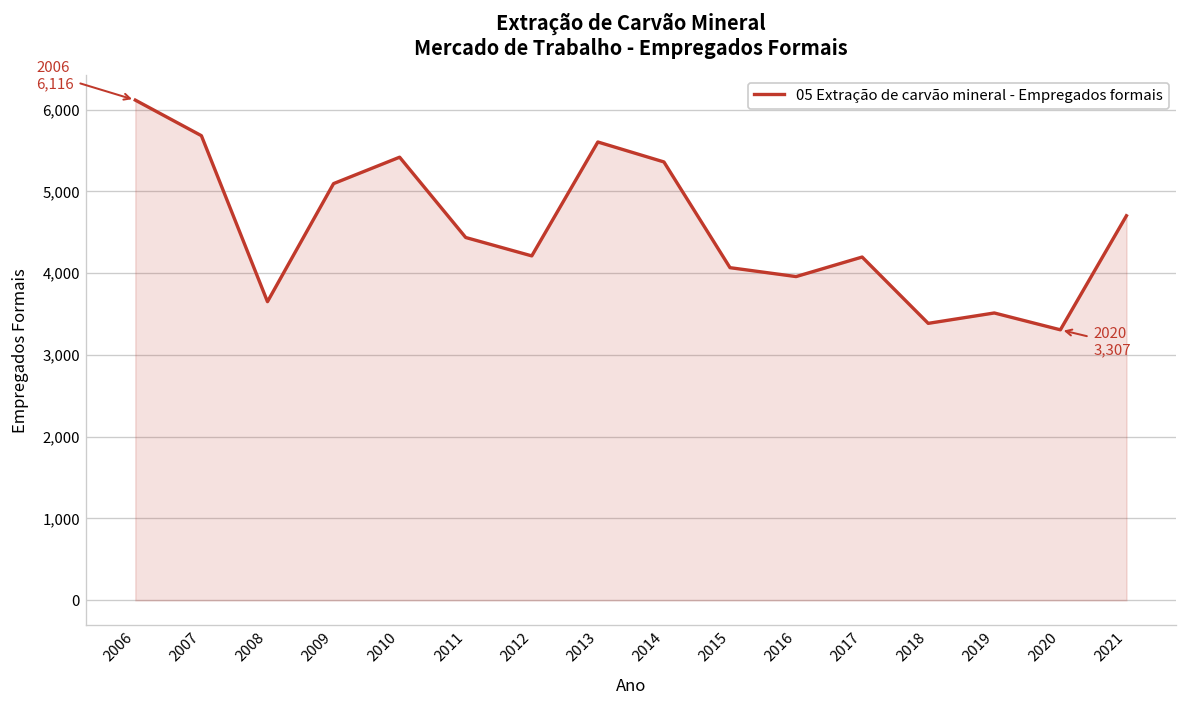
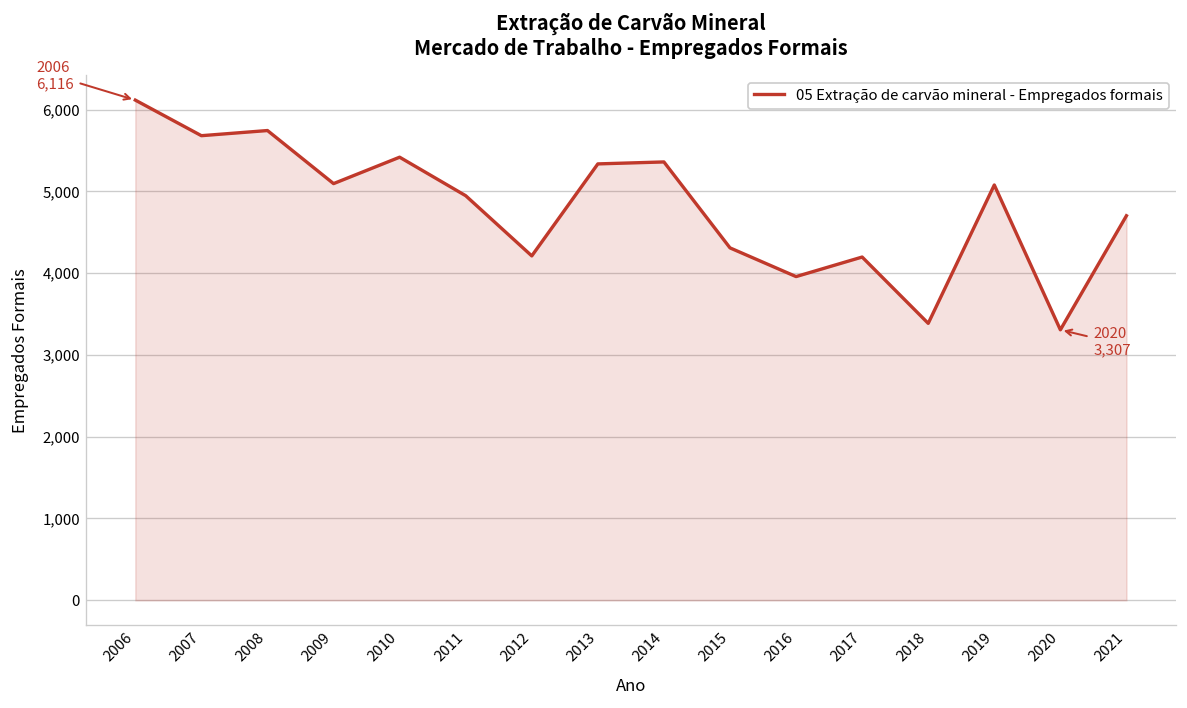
2008: 3,700 -> 5,700
2011: 4,400 -> 4,900
2013: 5,600 -> 5,300
2015: 4,100 -> 4,300
2019: 3,500 -> 5,100
